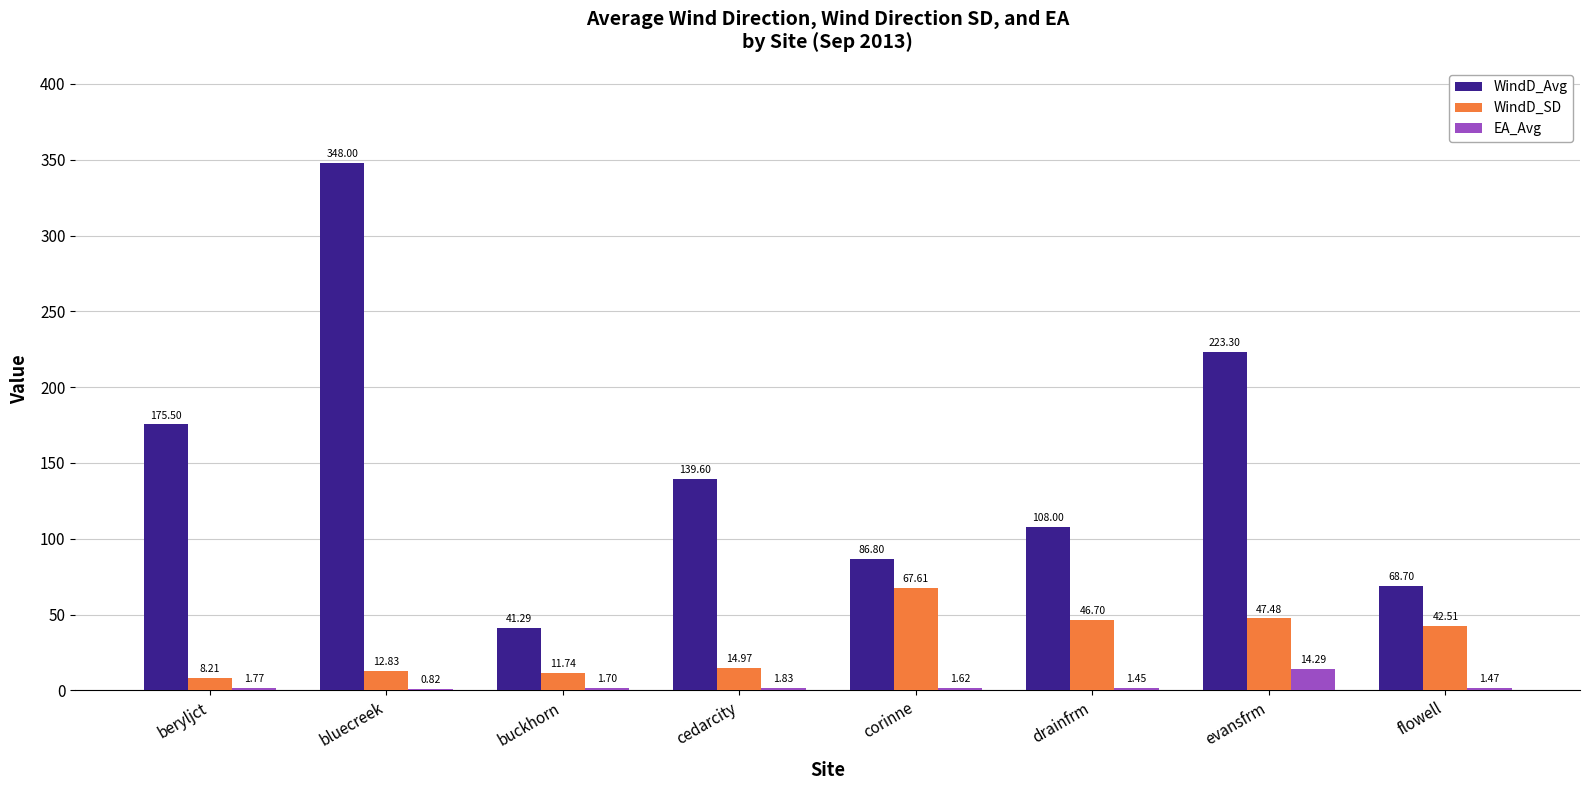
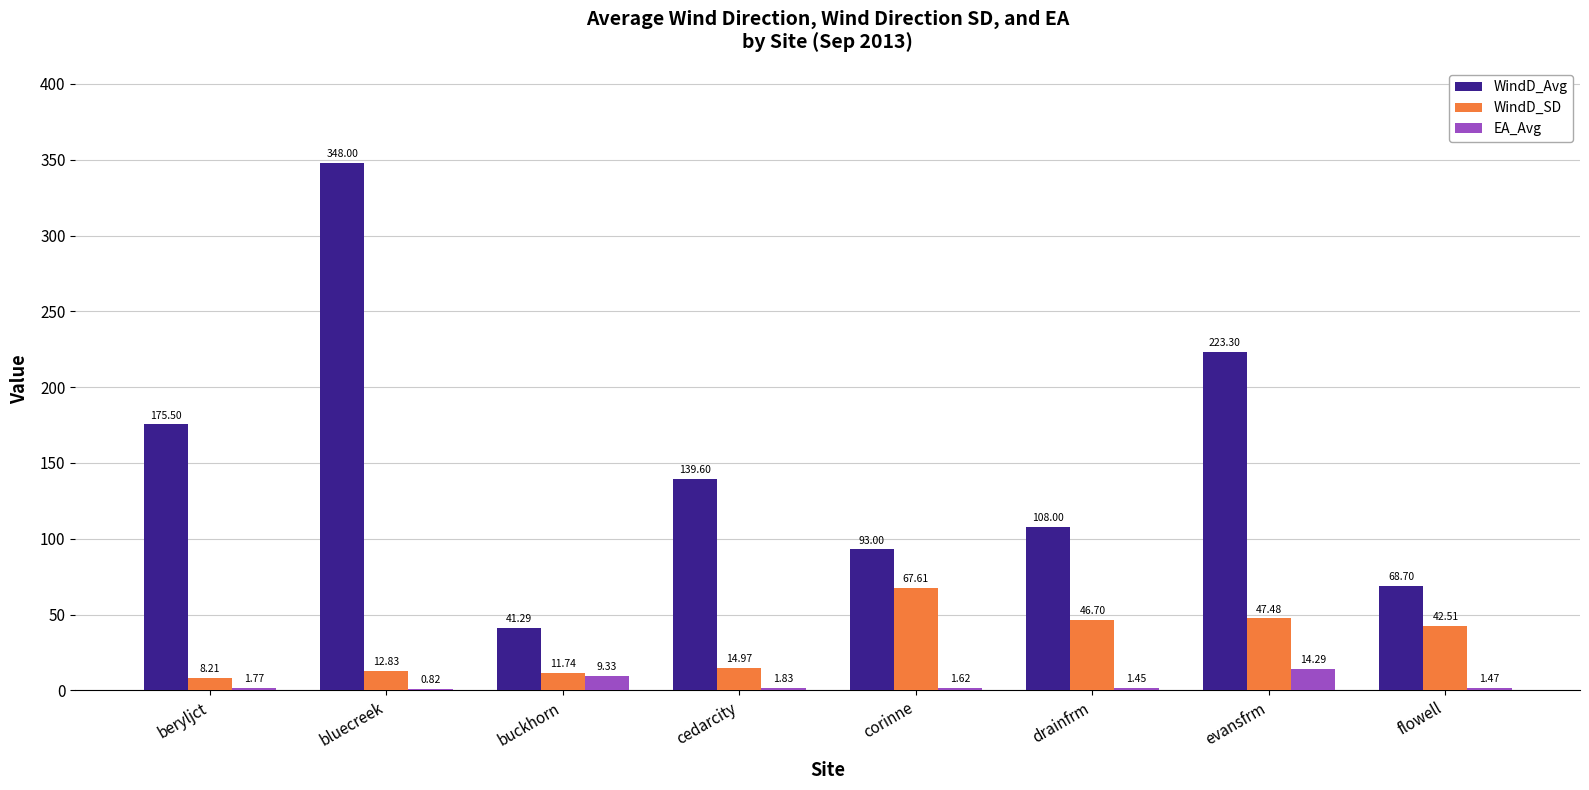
EA_Avg, buckhorn: 1.70 -> 9.33
WindD_Avg, corinne: 86.80 -> 93.00
